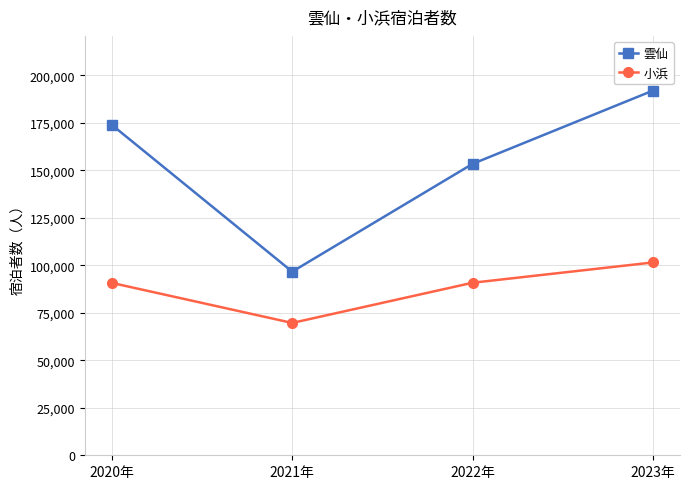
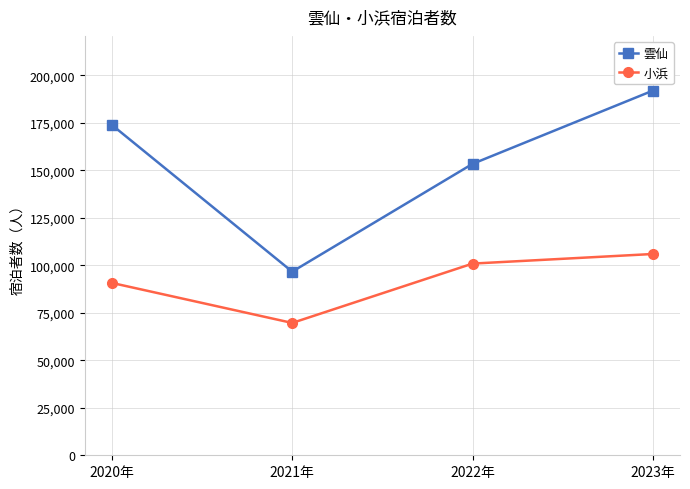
小浜, 2022年: 91,000 -> 101,000
小浜, 2023年: 102,000 -> 106,000
